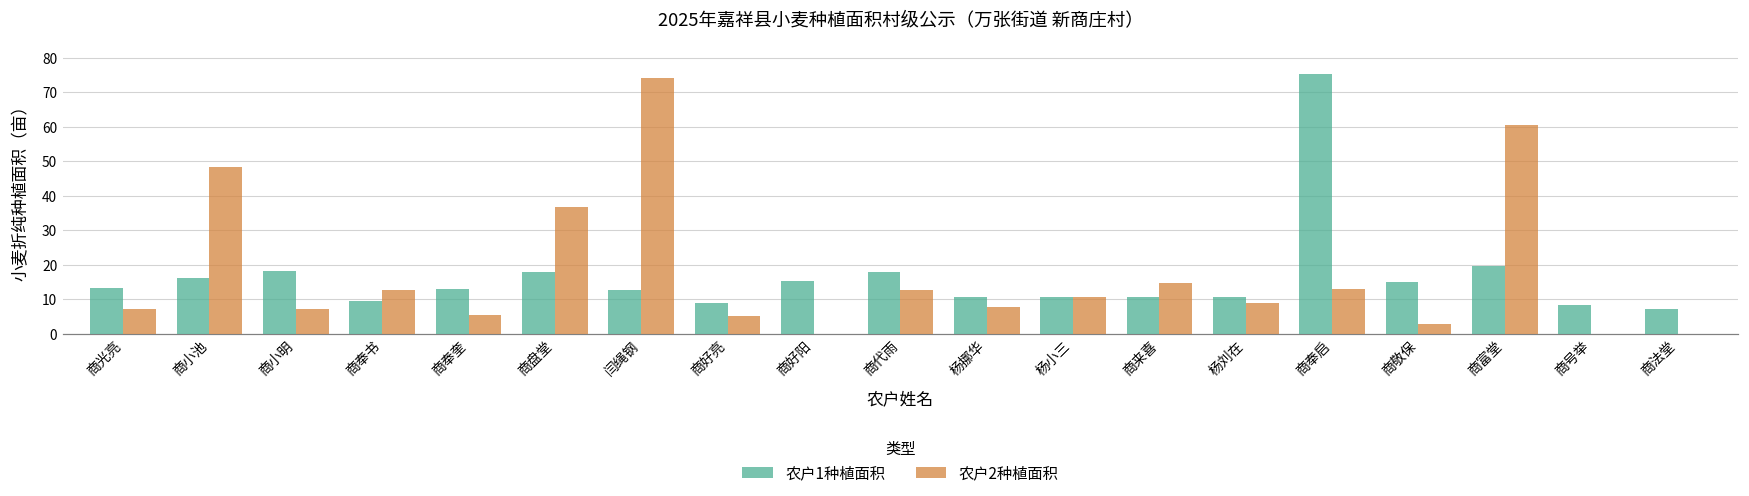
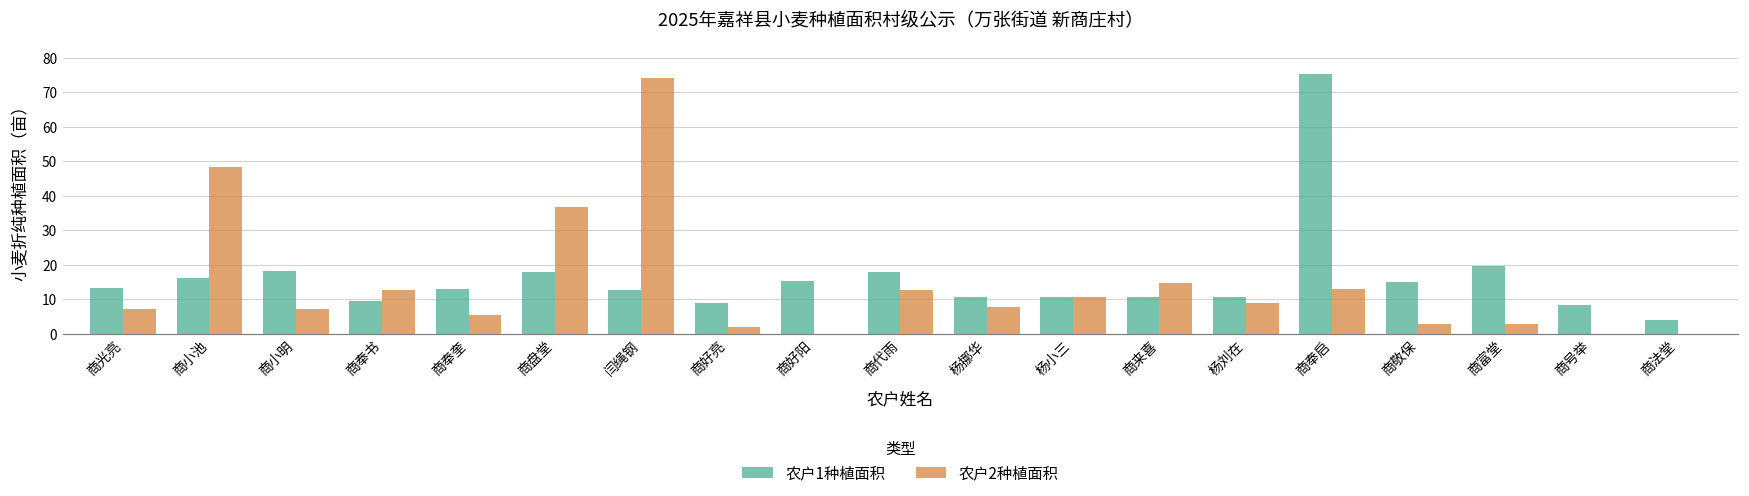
农户2种植面积, 商好亮: 5 -> 2
农户2种植面积, 商富堂: 61 -> 3
农户1种植面积, 商法堂: 7 -> 4
